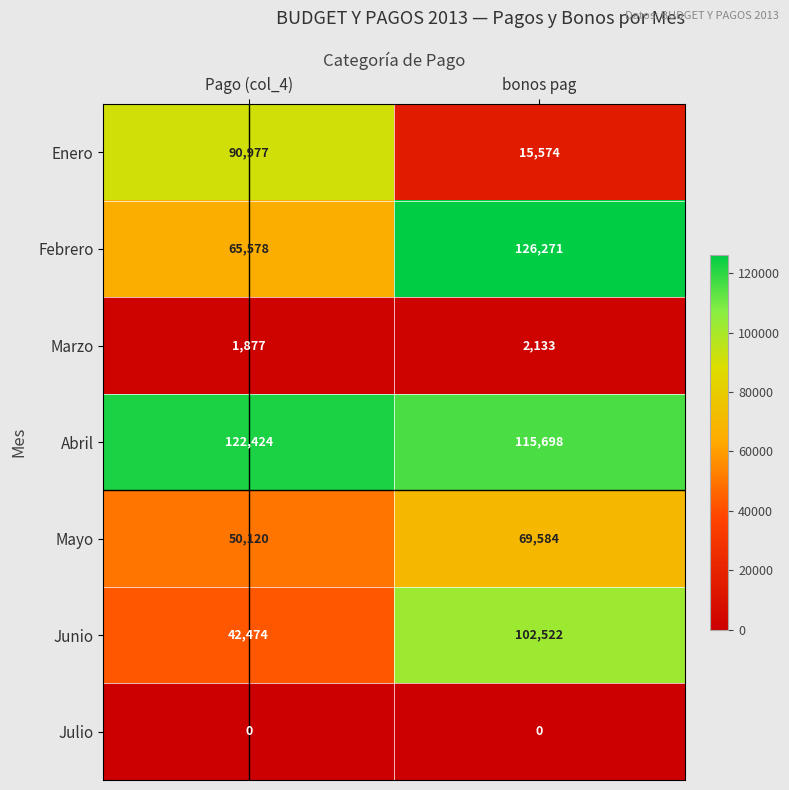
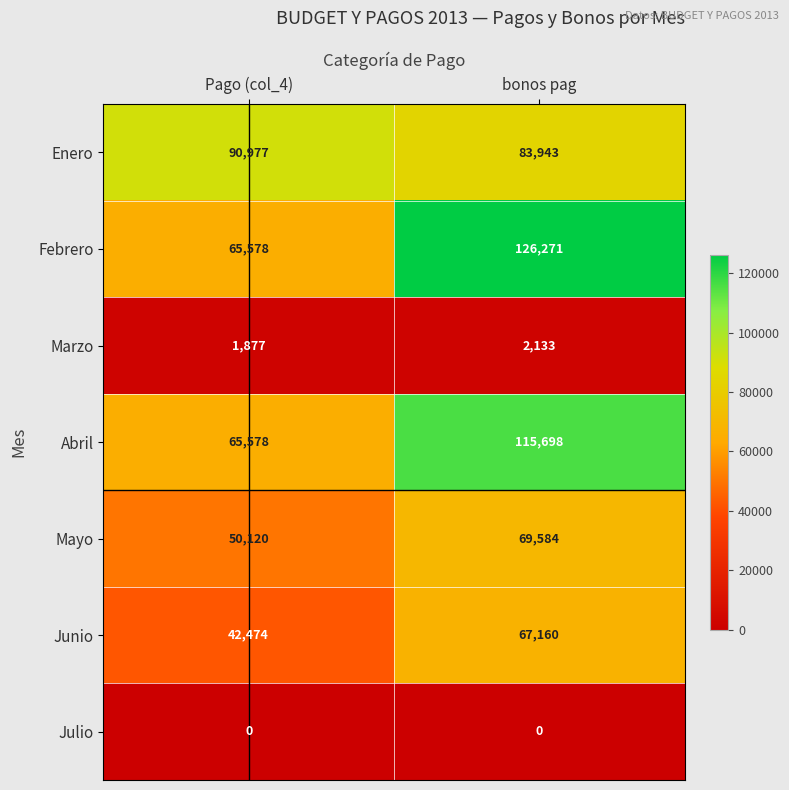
Enero, bonos pag: 15,574 -> 83,943
Abril, Pago (col_4): 122,424 -> 65,578
Junio, bonos pag: 102,522 -> 67,160
